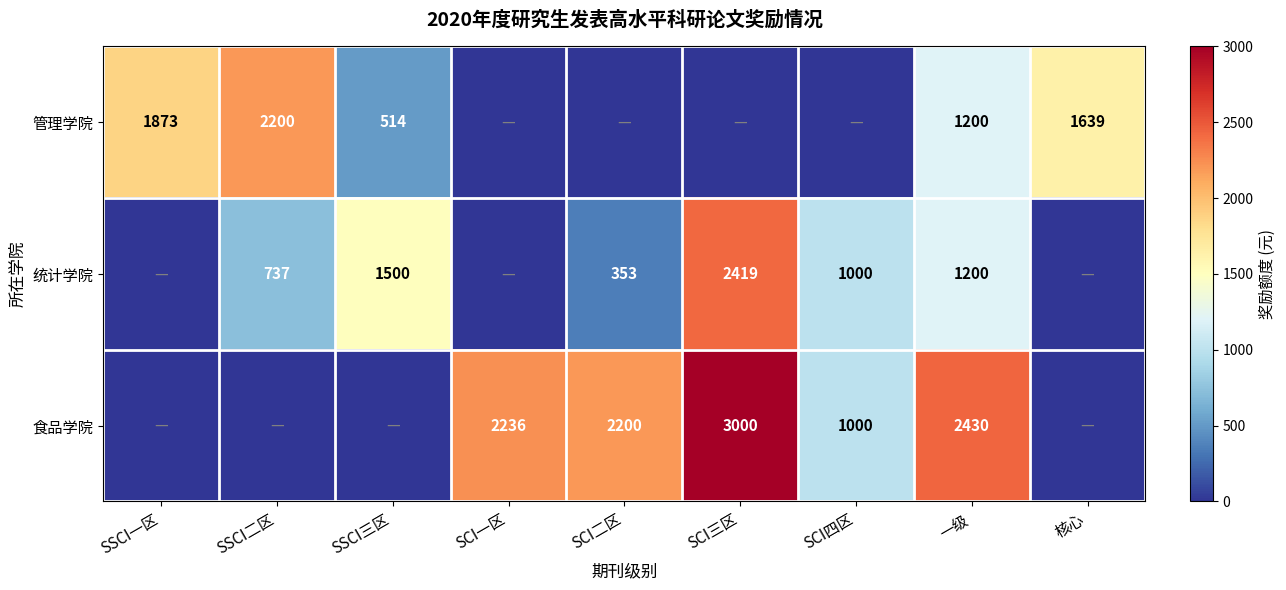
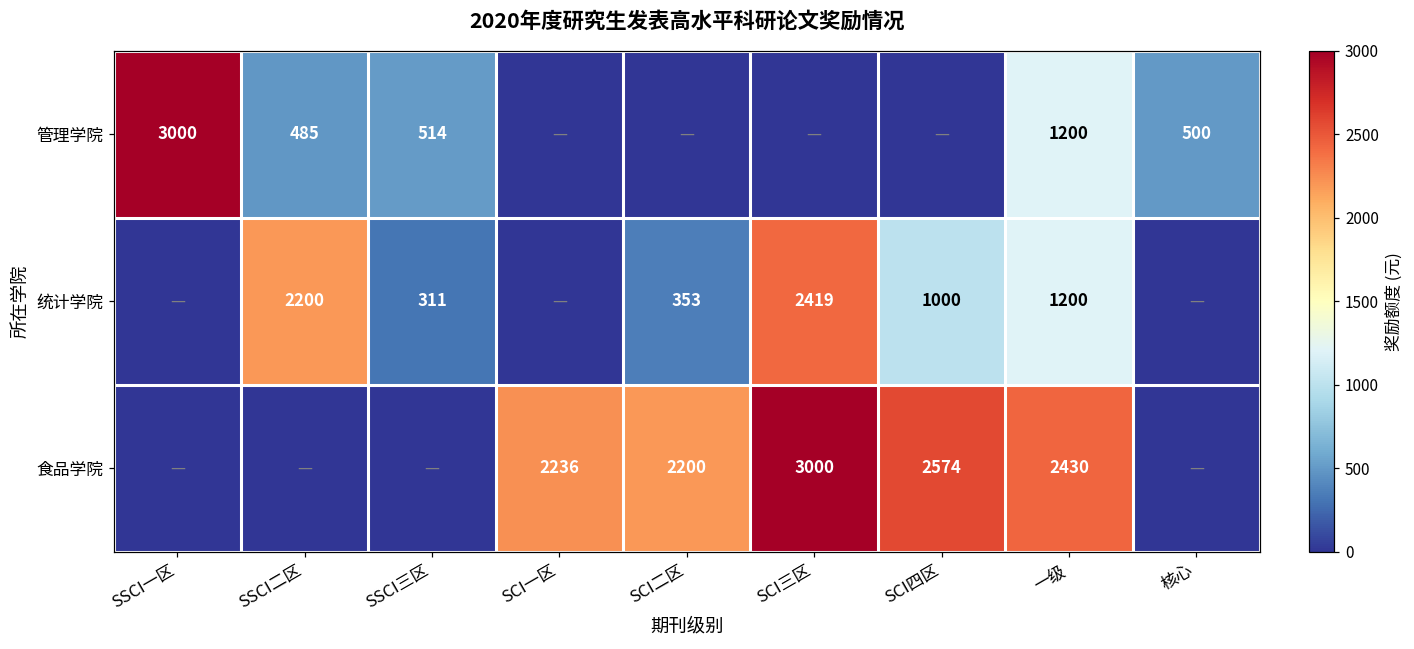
管理学院, SSCI一区: 1873 -> 3000
管理学院, SSCI二区: 2200 -> 485
管理学院, 核心: 1639 -> 500
统计学院, SSCI二区: 737 -> 2200
统计学院, SSCI三区: 1500 -> 311
食品学院, SCI四区: 1000 -> 2574
